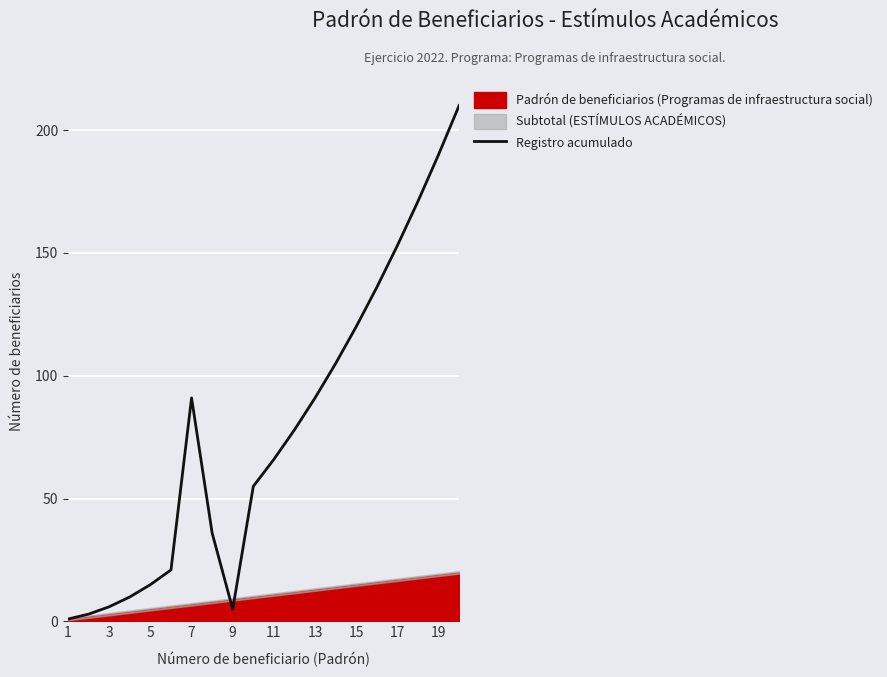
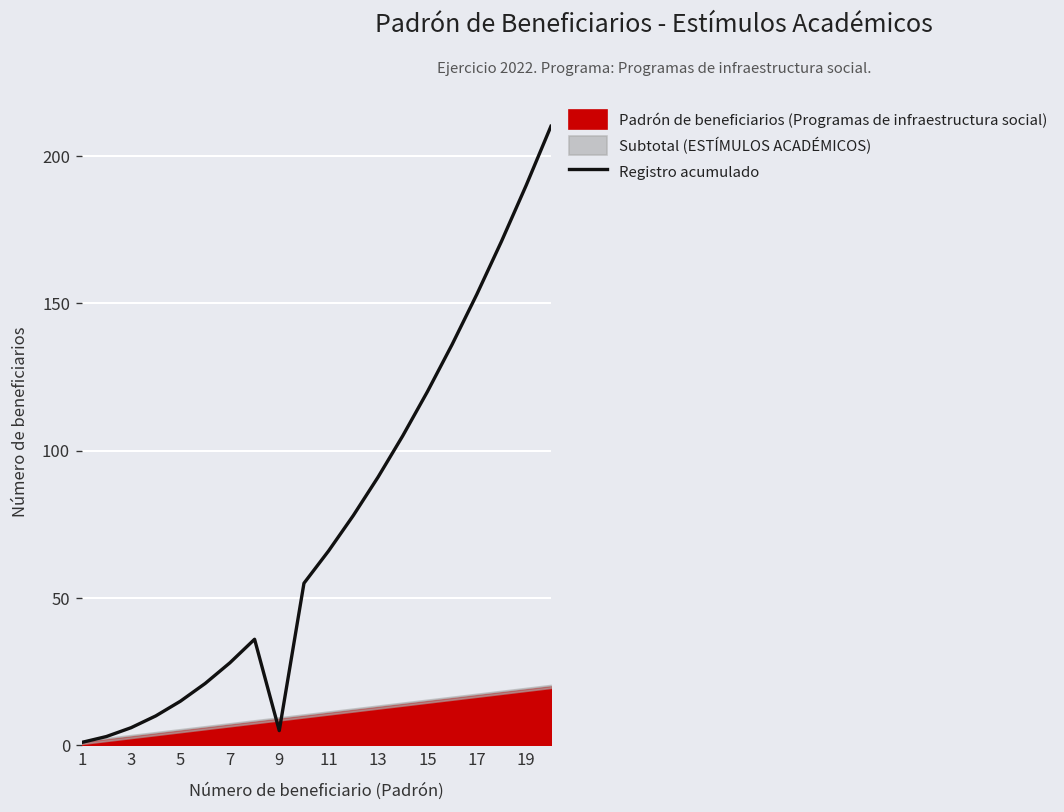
Registro acumulado, 7: 91 -> 28
